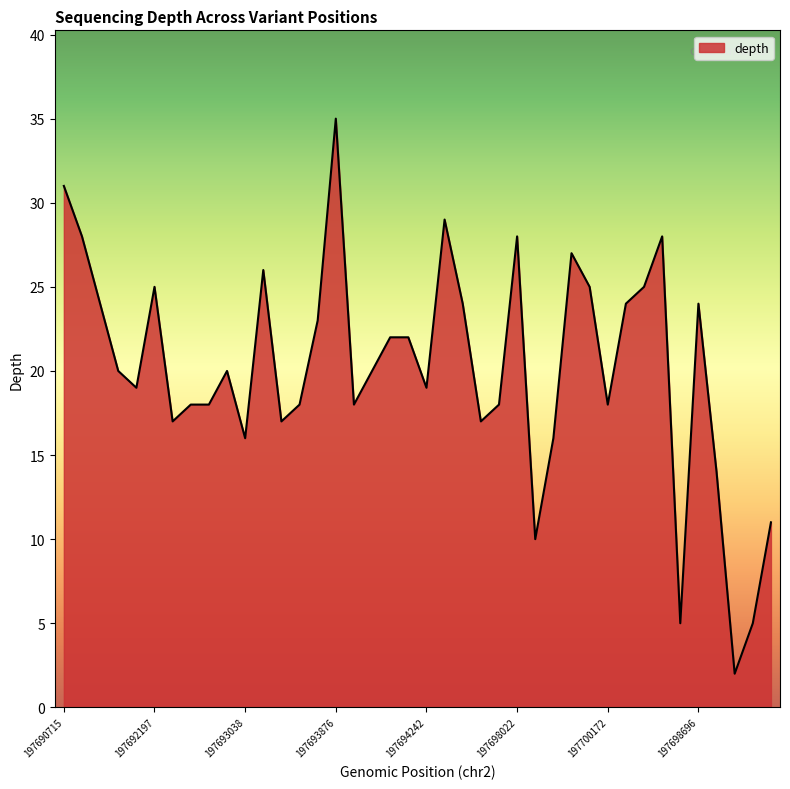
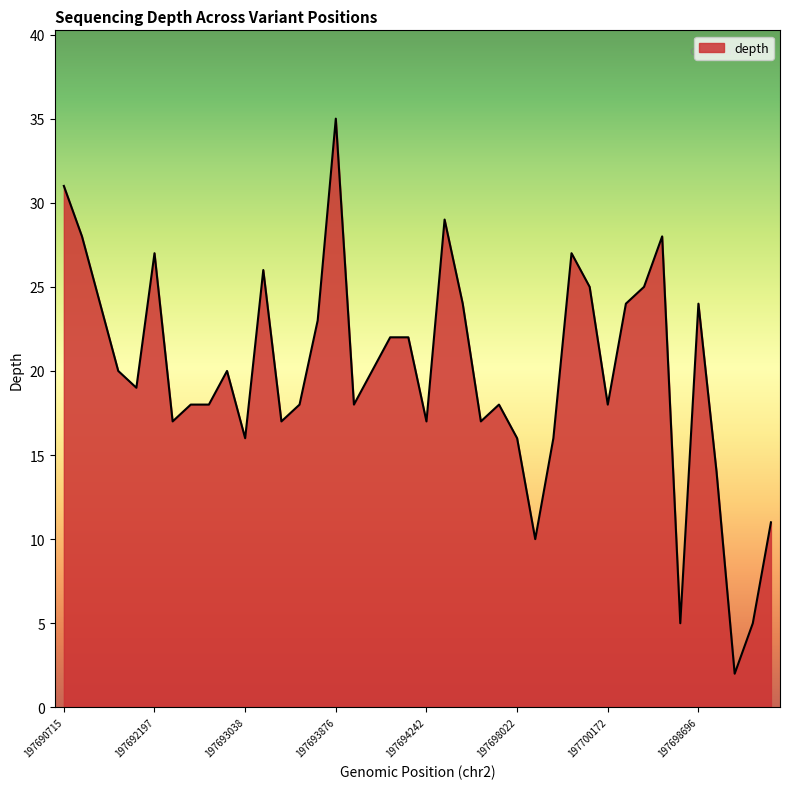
197692197: 25 -> 27
197694242: 19 -> 17
197698022: 28 -> 16
